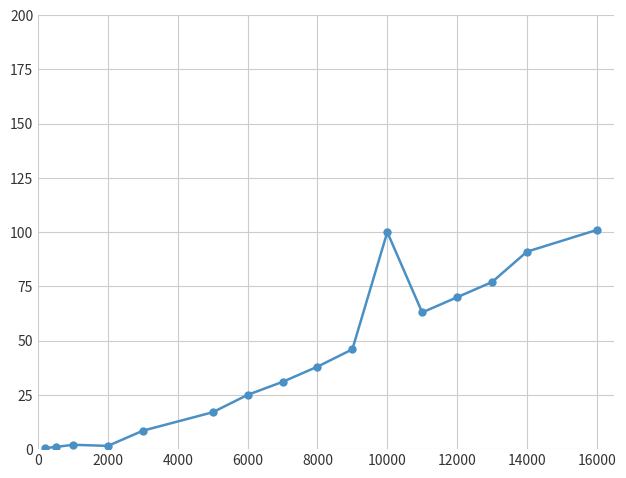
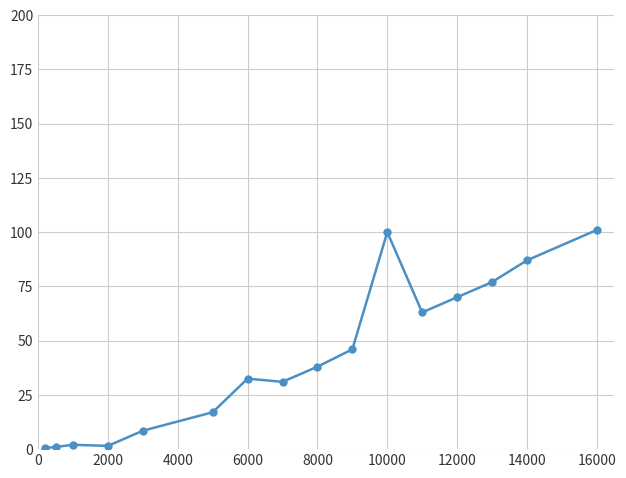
6000: 25 -> 33
14000: 91 -> 87
